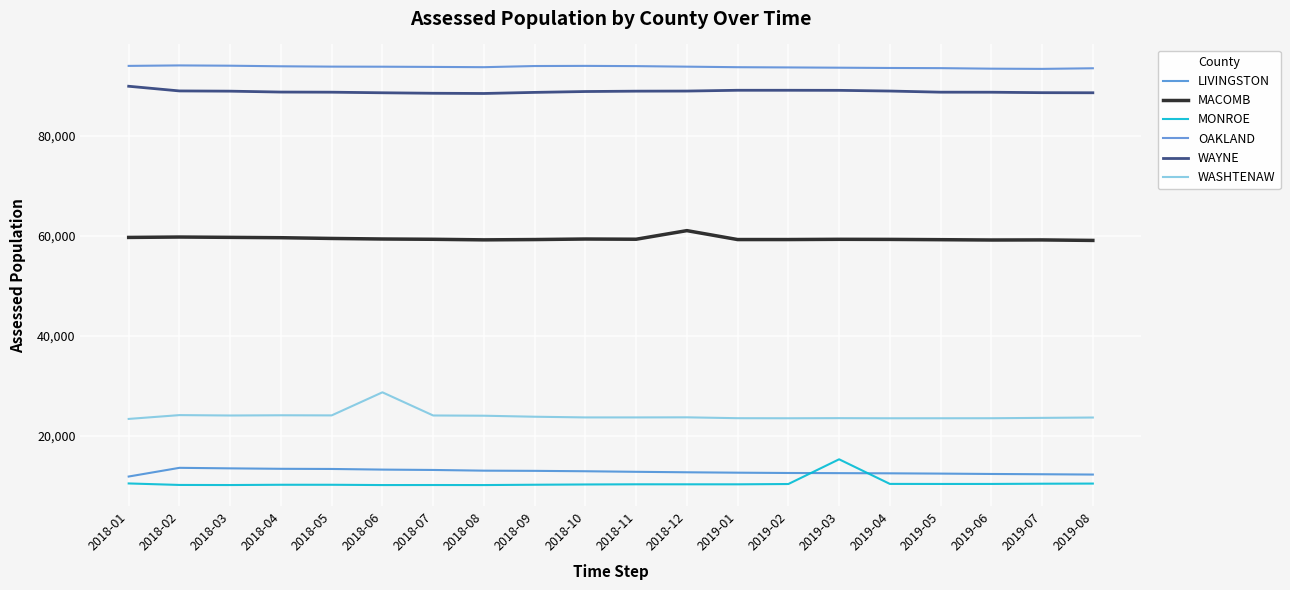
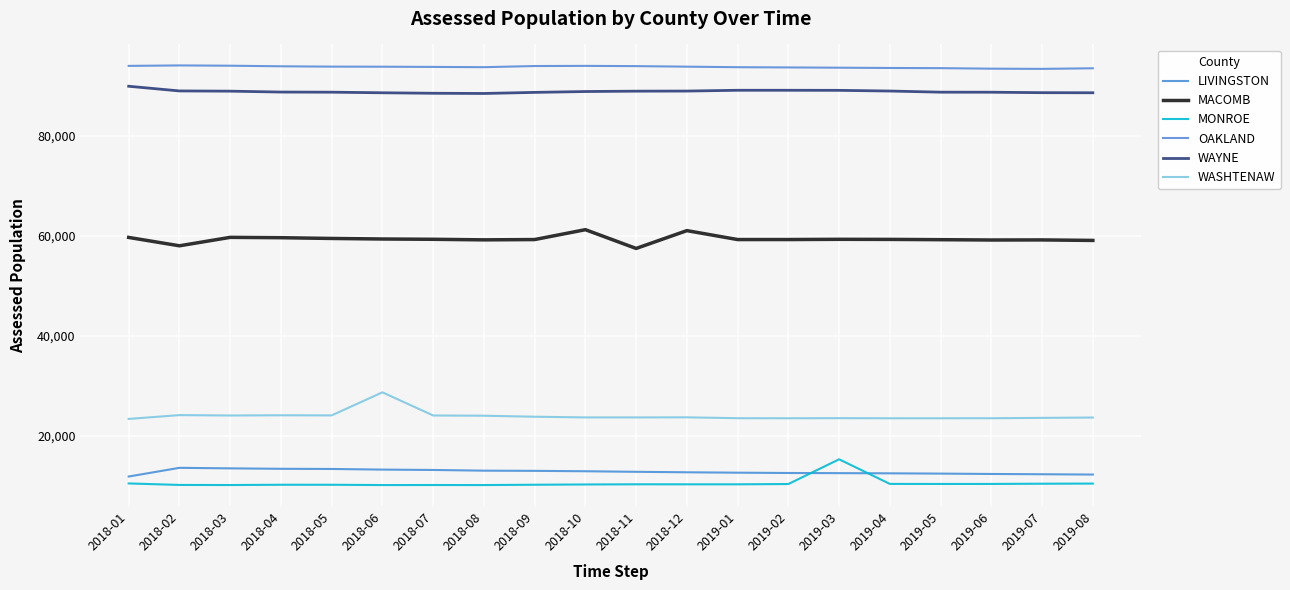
MACOMB, 2018-02: 60,000 -> 58,000
MACOMB, 2018-10: 59,000 -> 61,000
MACOMB, 2018-11: 59,000 -> 57,000
